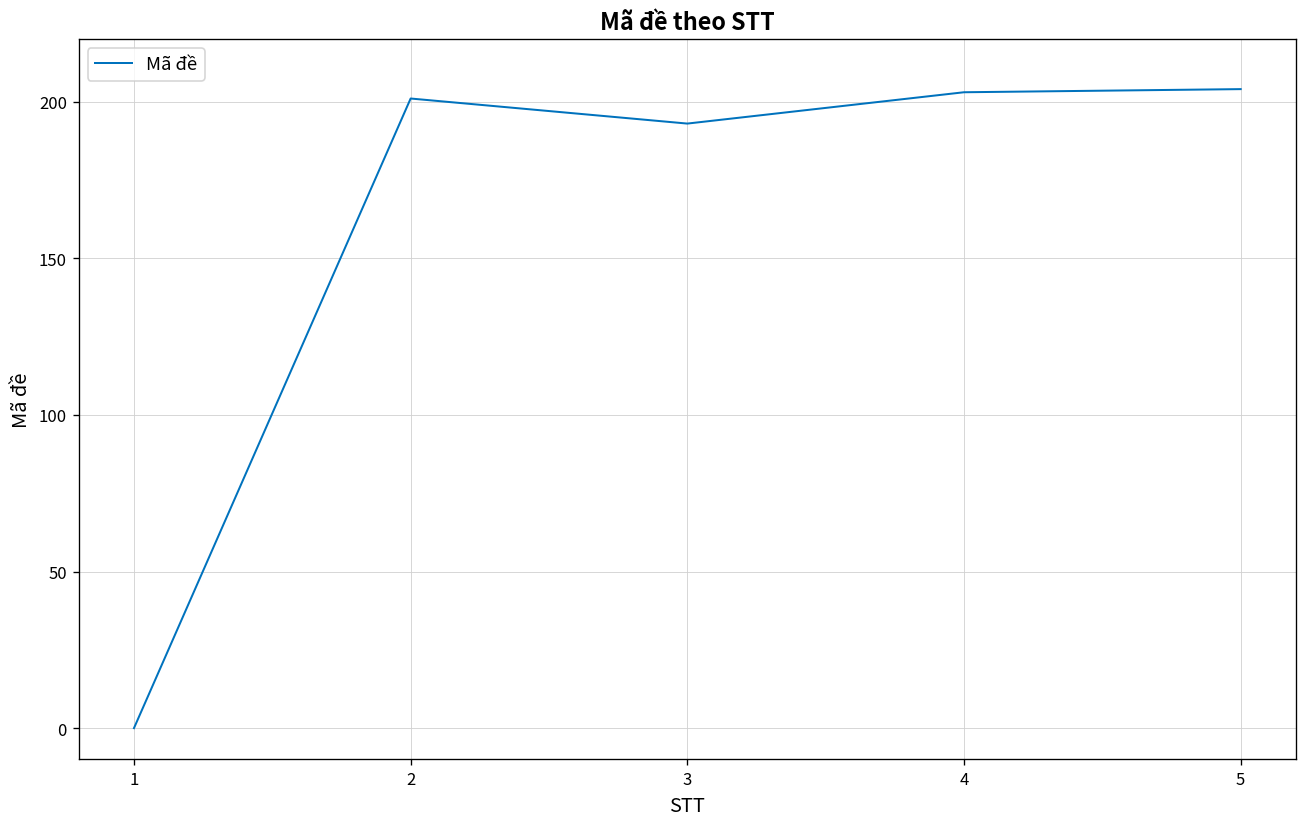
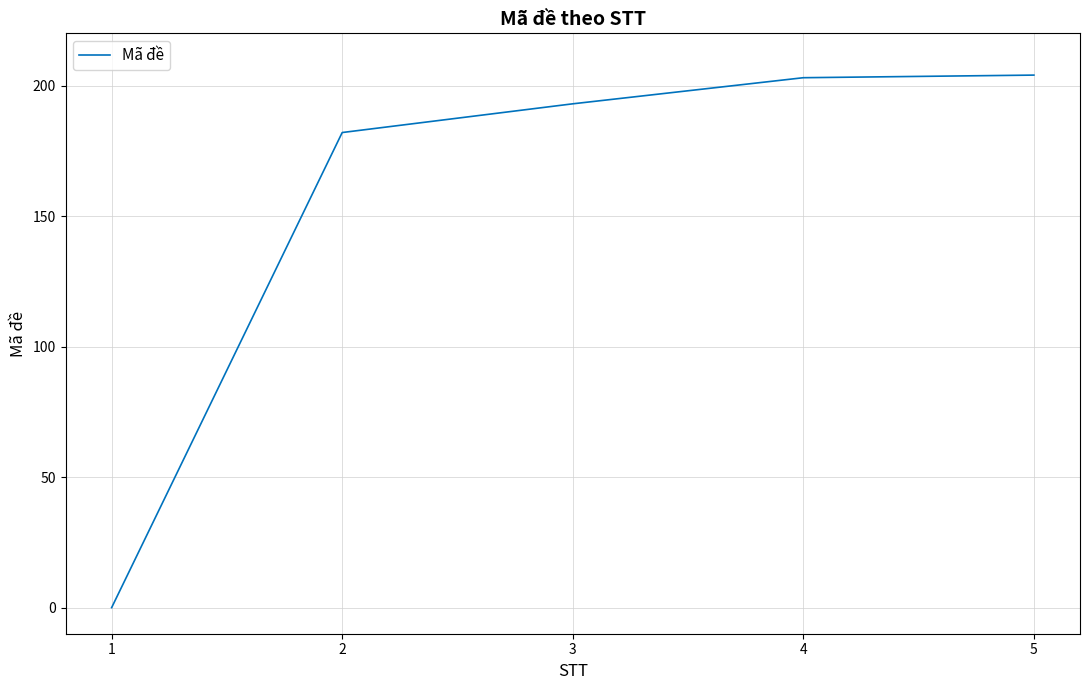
2: 201 -> 182
